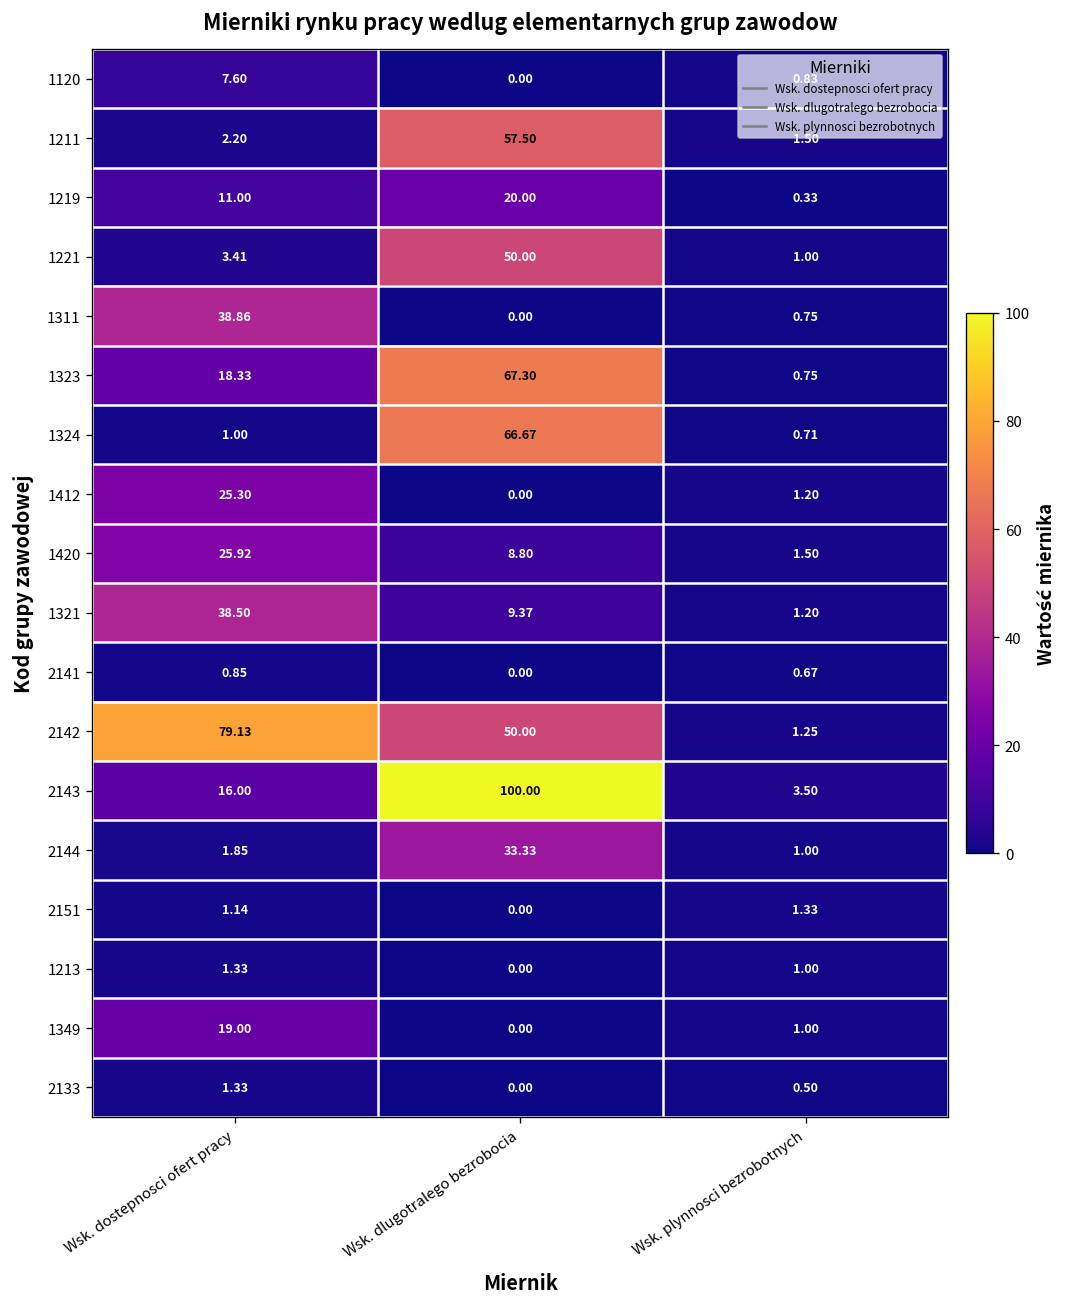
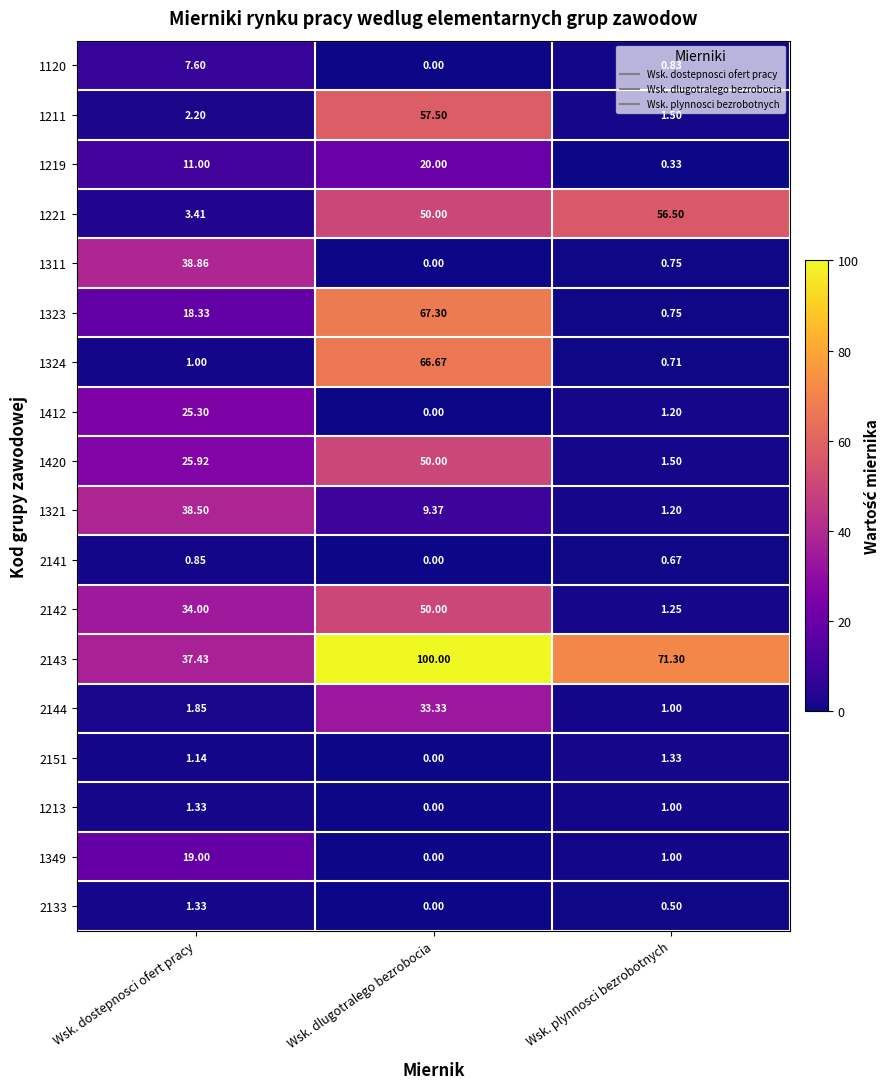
1221, Wsk. plynnosci bezrobotnych: 1.00 -> 56.50
1420, Wsk. dlugotralego bezrobocia: 8.80 -> 50.00
2142, Wsk. dostepnosci ofert pracy: 79.13 -> 34.00
2143, Wsk. dostepnosci ofert pracy: 16.00 -> 37.43
2143, Wsk. plynnosci bezrobotnych: 3.50 -> 71.30
